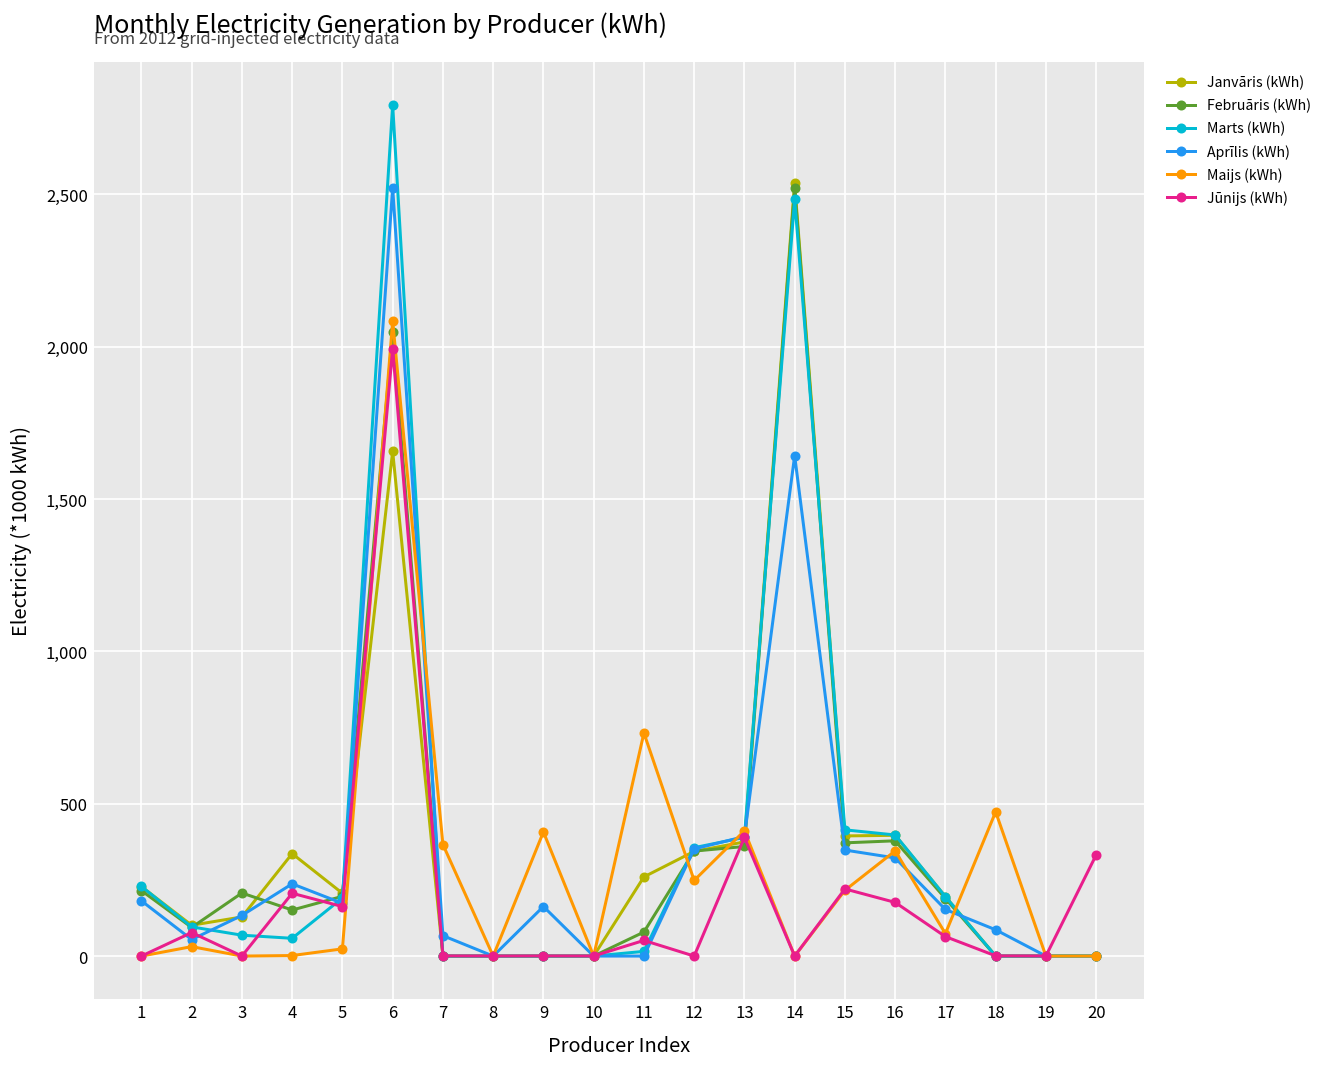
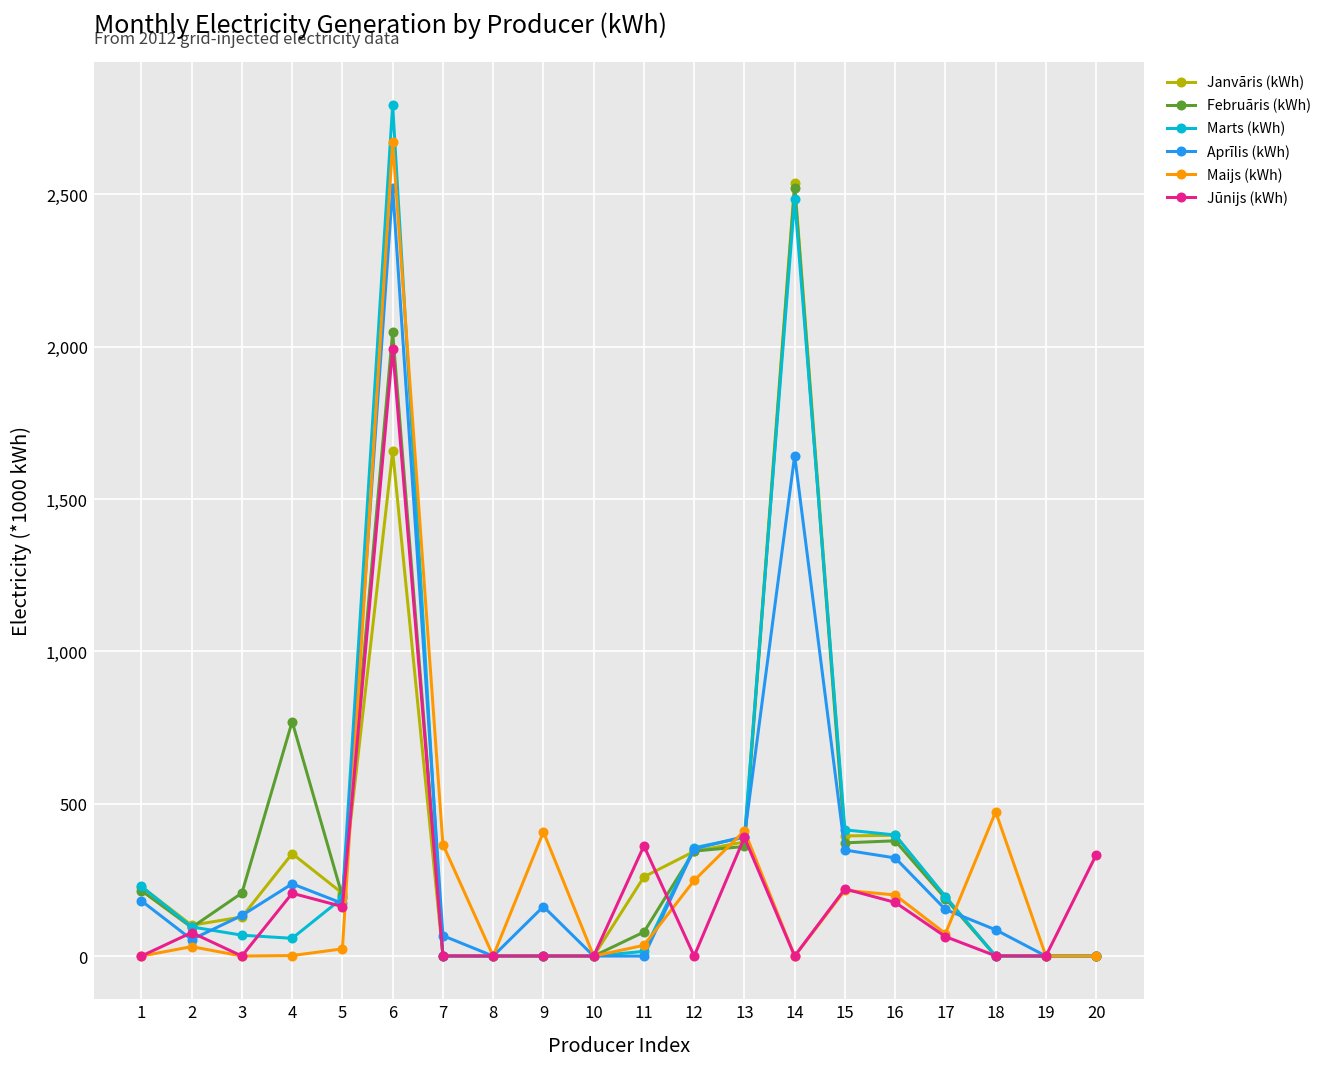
Februāris (kWh), 4: 150 -> 770
Maijs (kWh), 6: 2,080 -> 2,670
Maijs (kWh), 11: 730 -> 40
Jūnijs (kWh), 11: 50 -> 360
Maijs (kWh), 16: 350 -> 200
